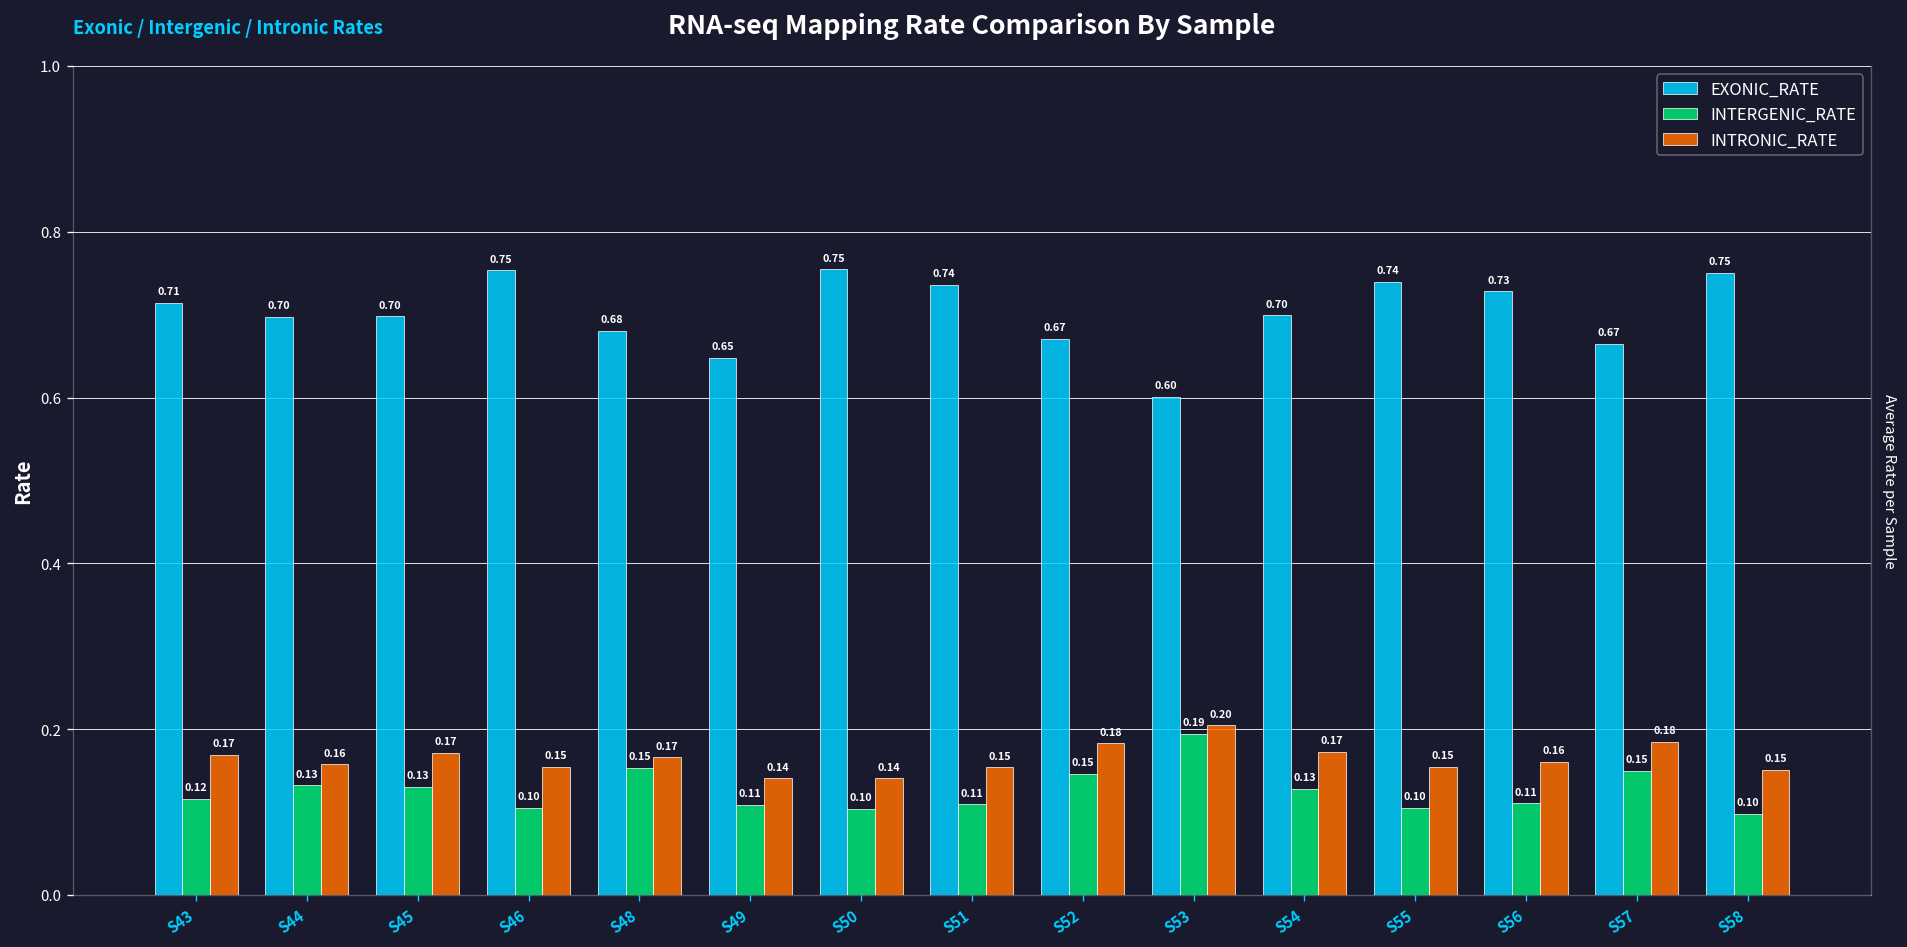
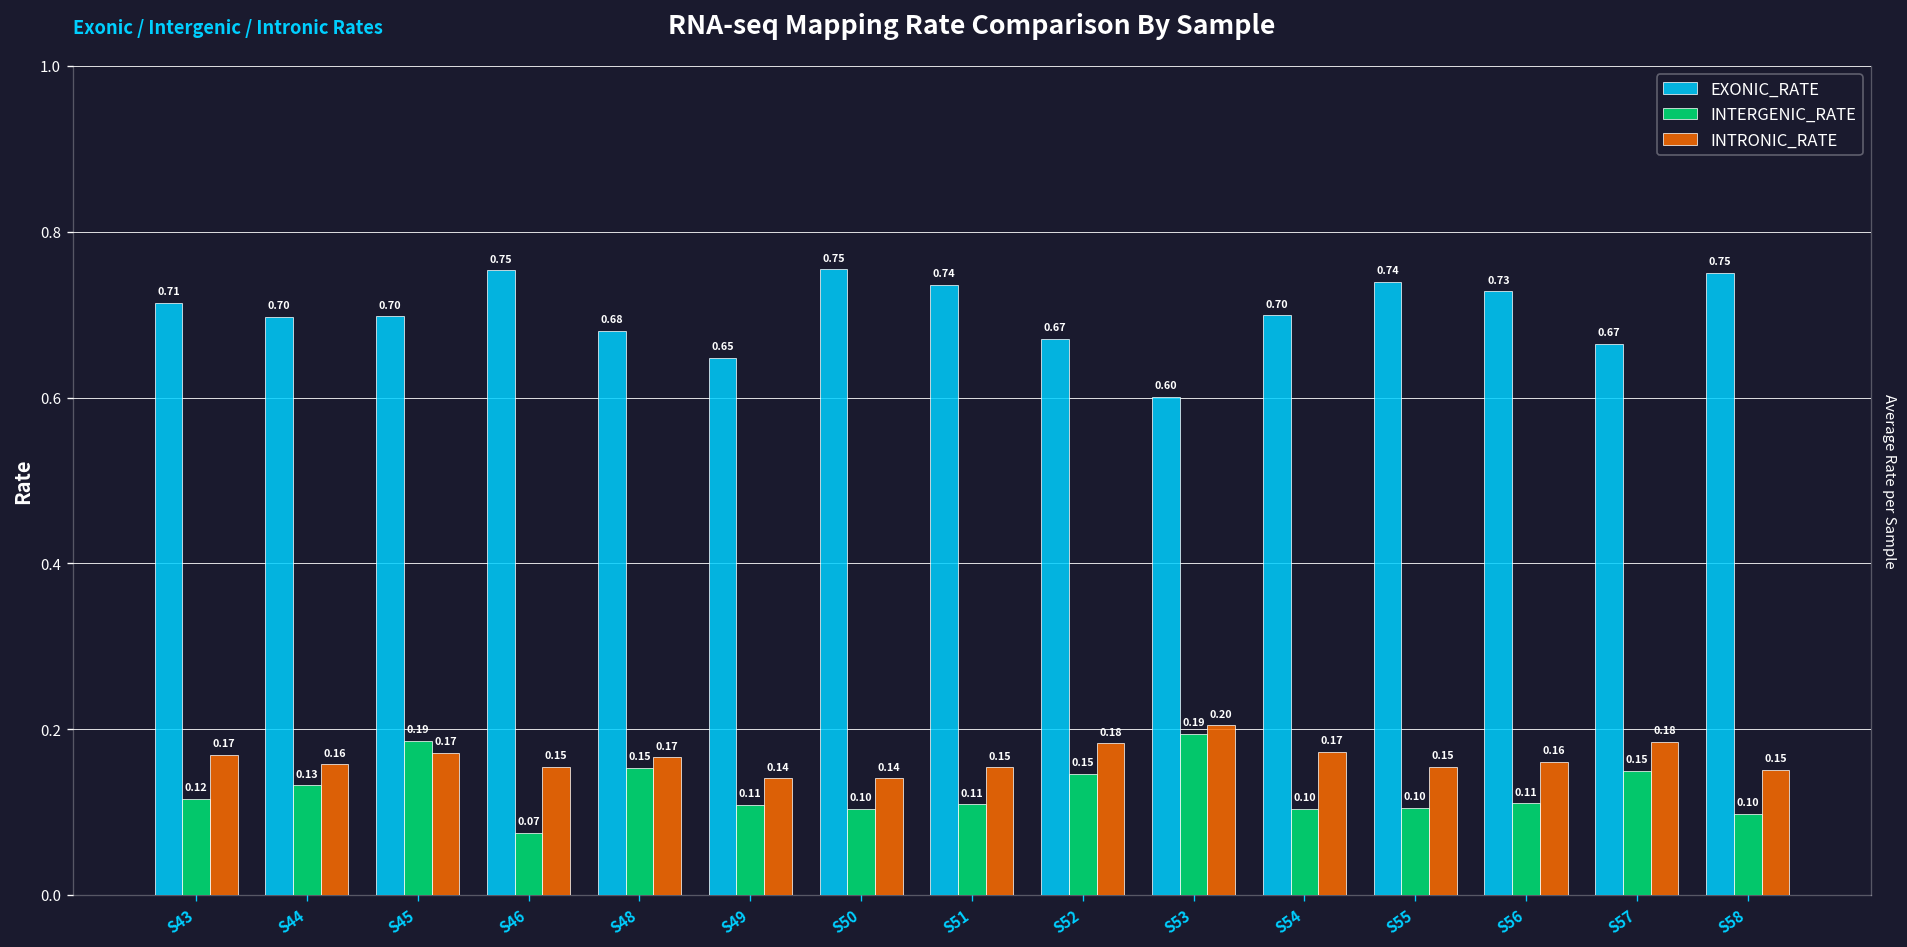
INTERGENIC_RATE, S45: 0.13 -> 0.19
INTERGENIC_RATE, S46: 0.10 -> 0.07
INTERGENIC_RATE, S54: 0.13 -> 0.10
